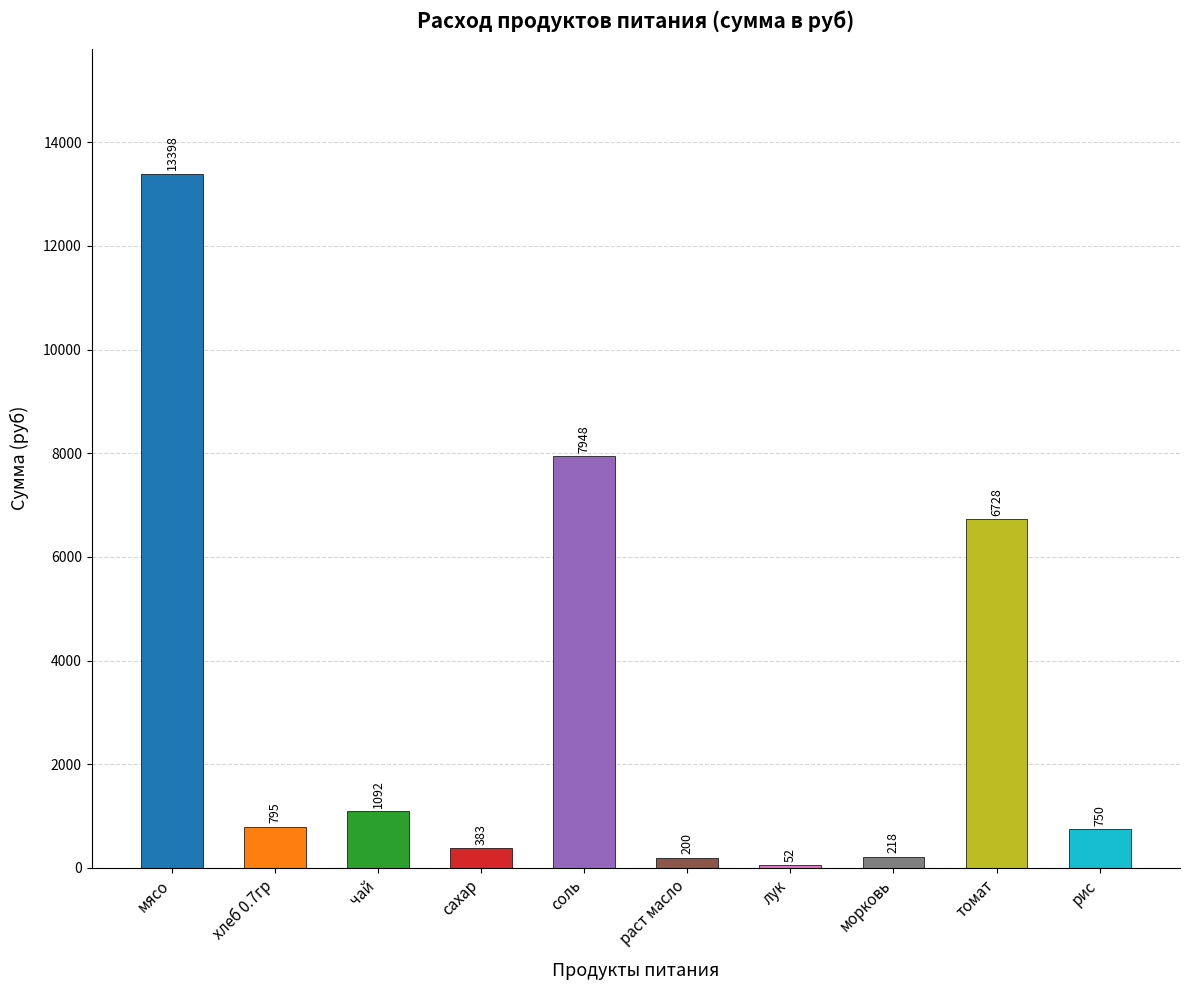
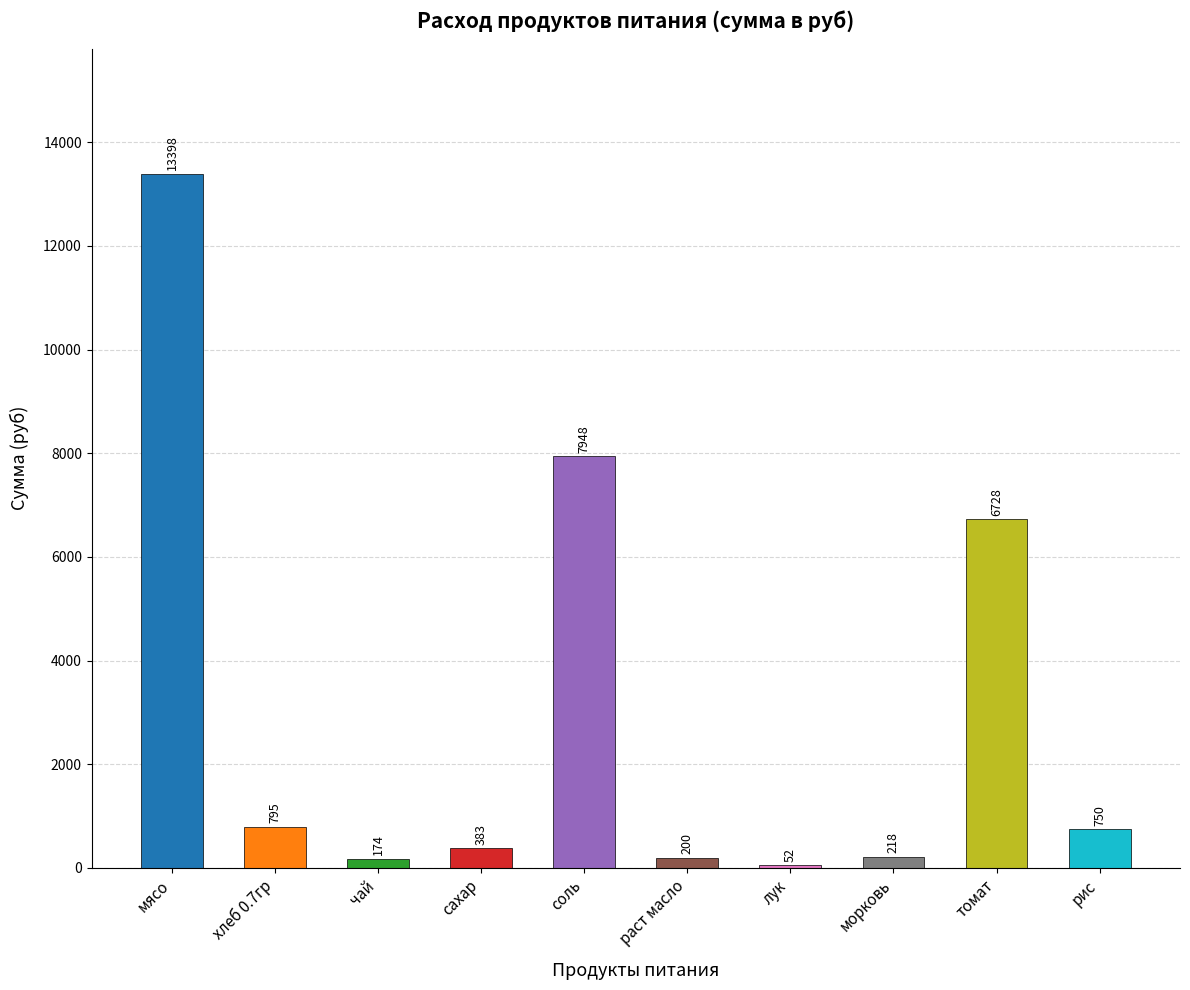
чай: 1092 -> 174
